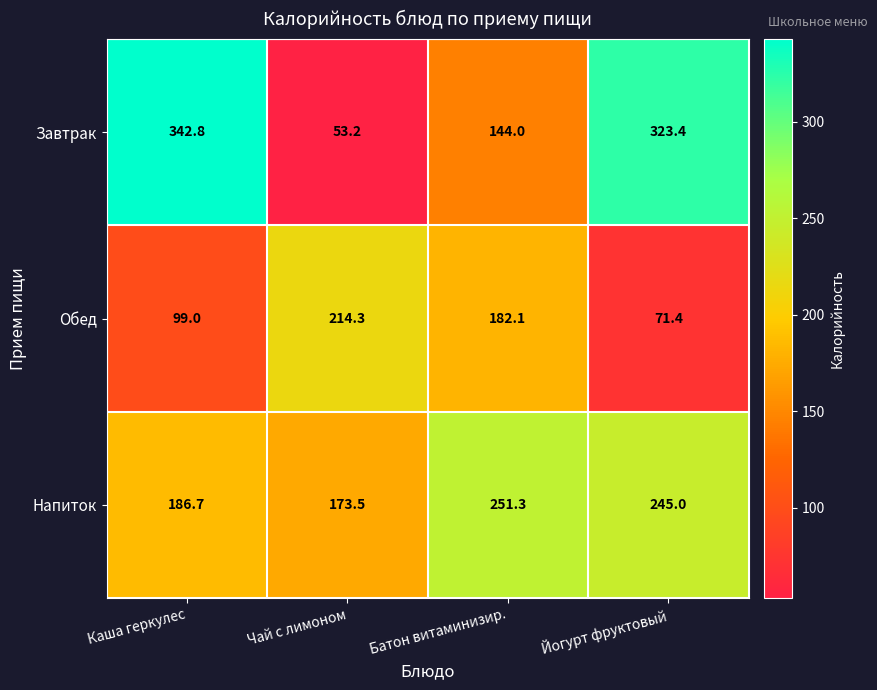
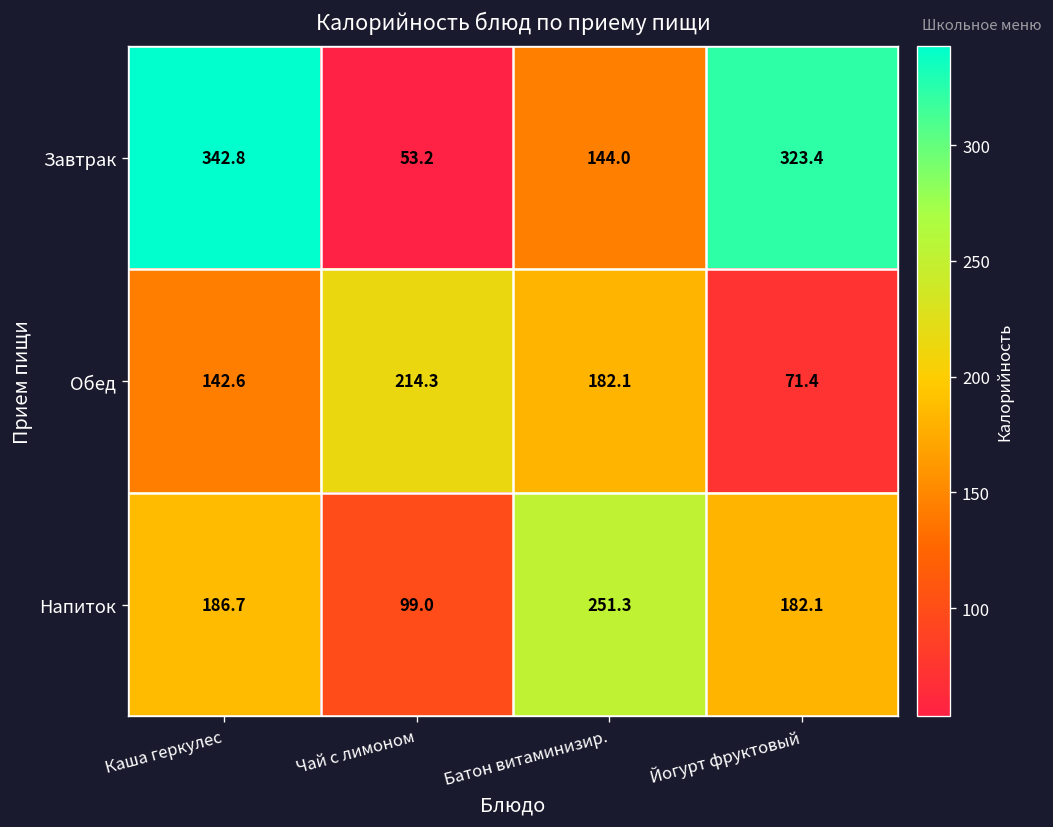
Обед, Каша геркулес: 99.0 -> 142.6
Напиток, Чай с лимоном: 173.5 -> 99.0
Напиток, Йогурт фруктовый: 245.0 -> 182.1
